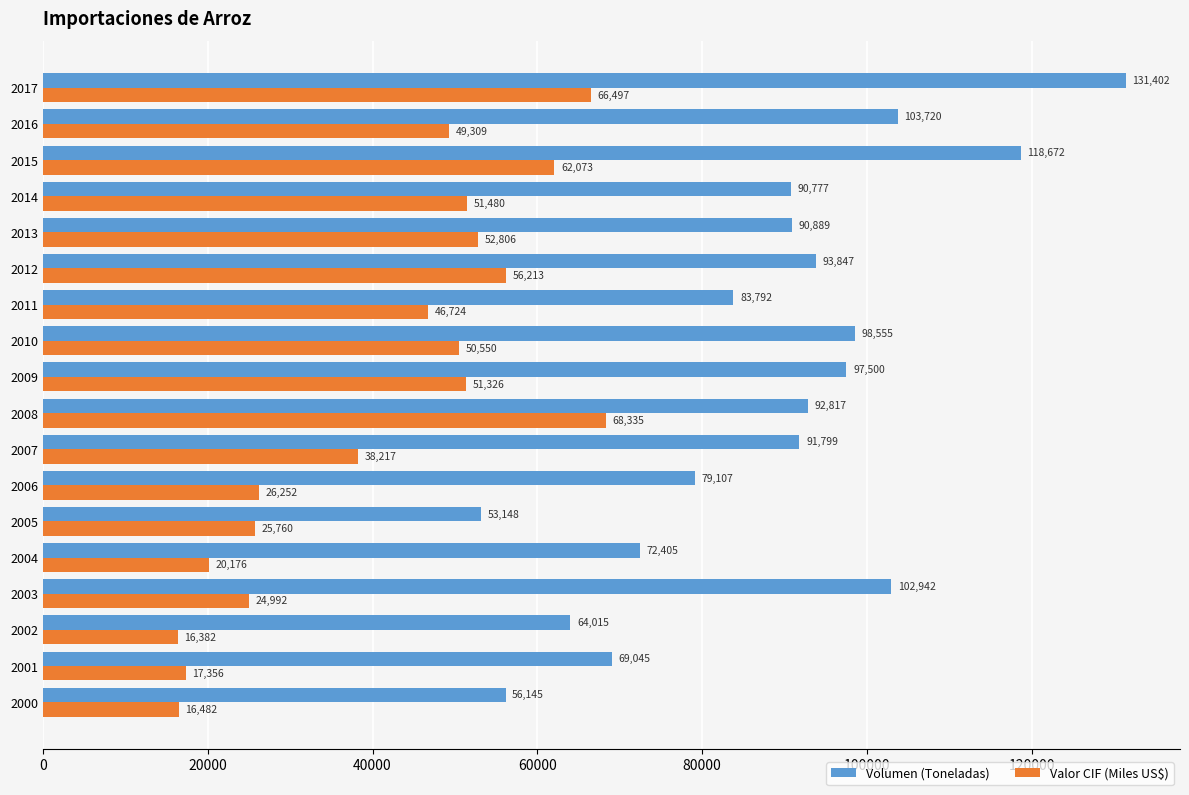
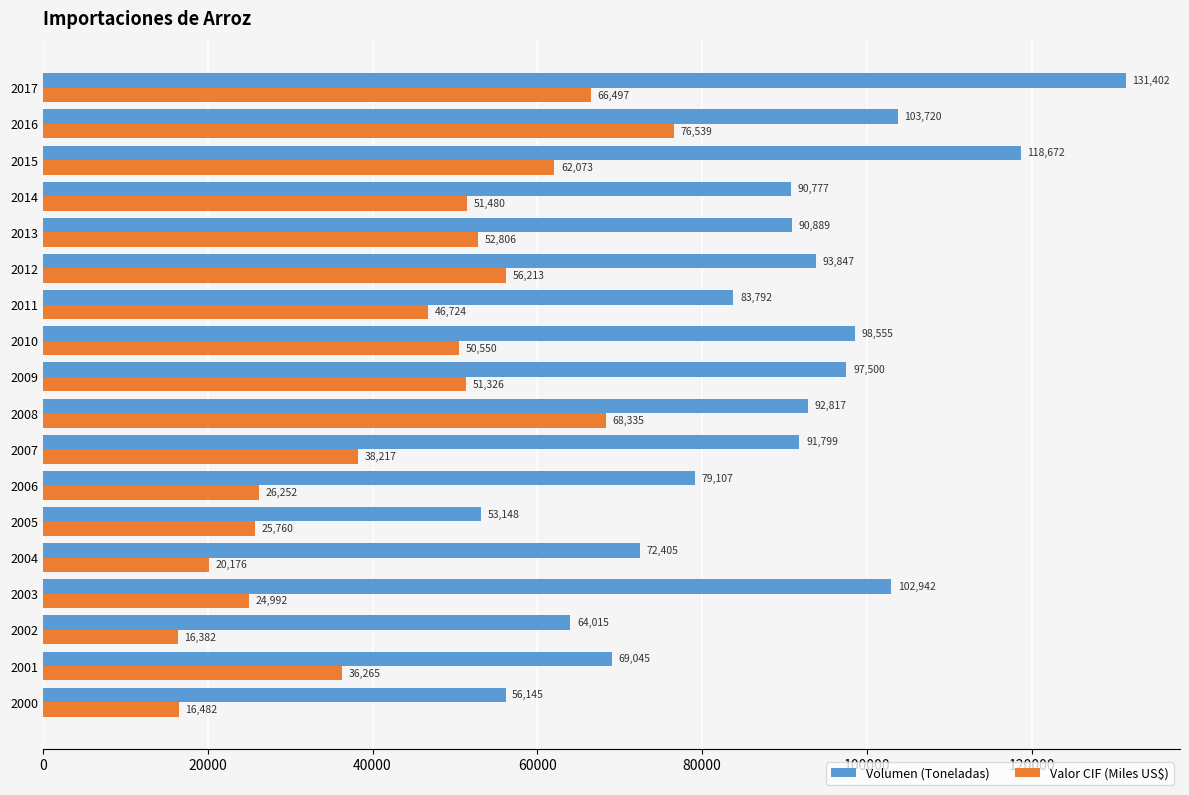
Valor CIF (Miles US$), 2016: 49,309 -> 76,539
Valor CIF (Miles US$), 2001: 17,356 -> 36,265
